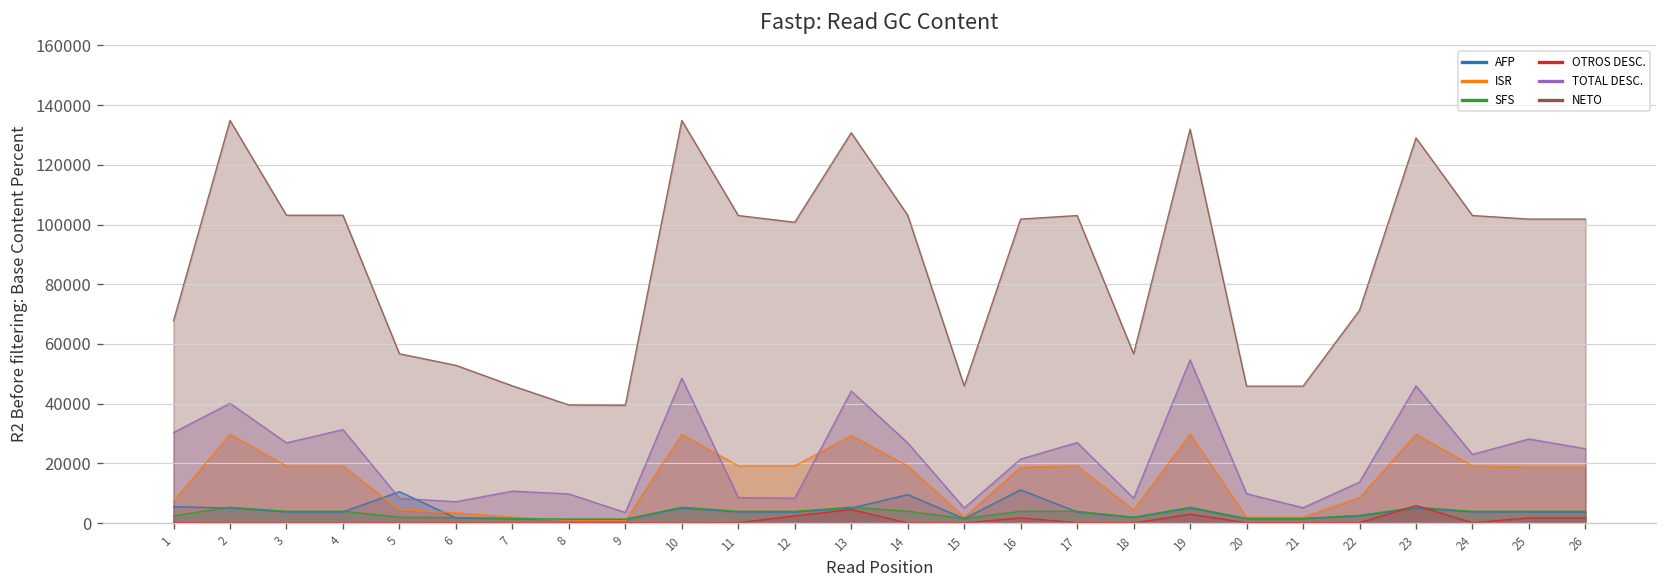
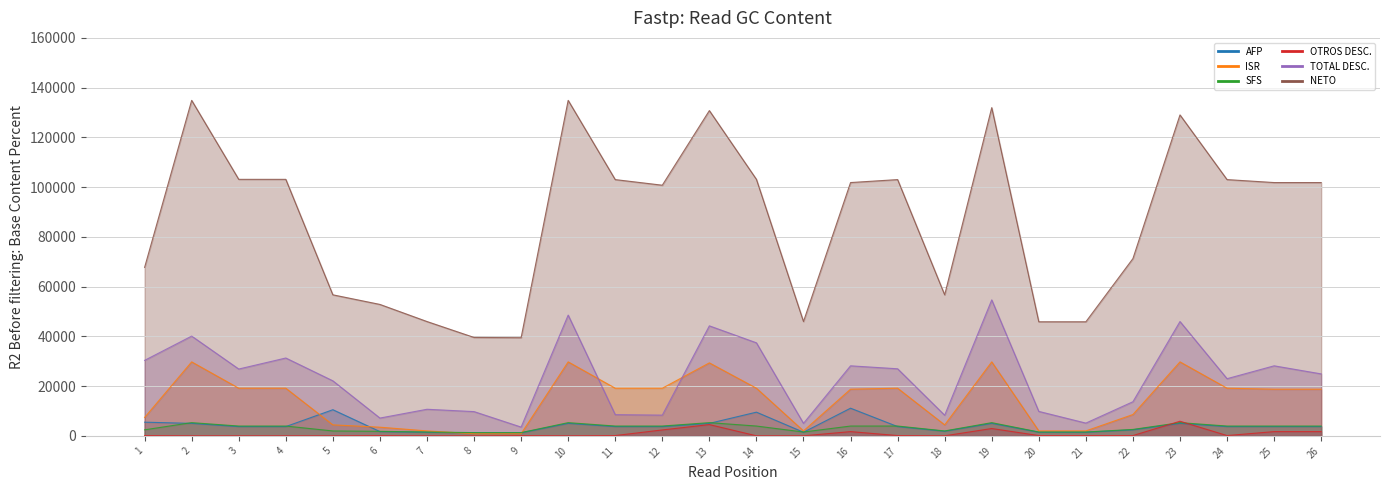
TOTAL DESC., 5: 8000 -> 22000
TOTAL DESC., 14: 27000 -> 37000
TOTAL DESC., 16: 21000 -> 28000
